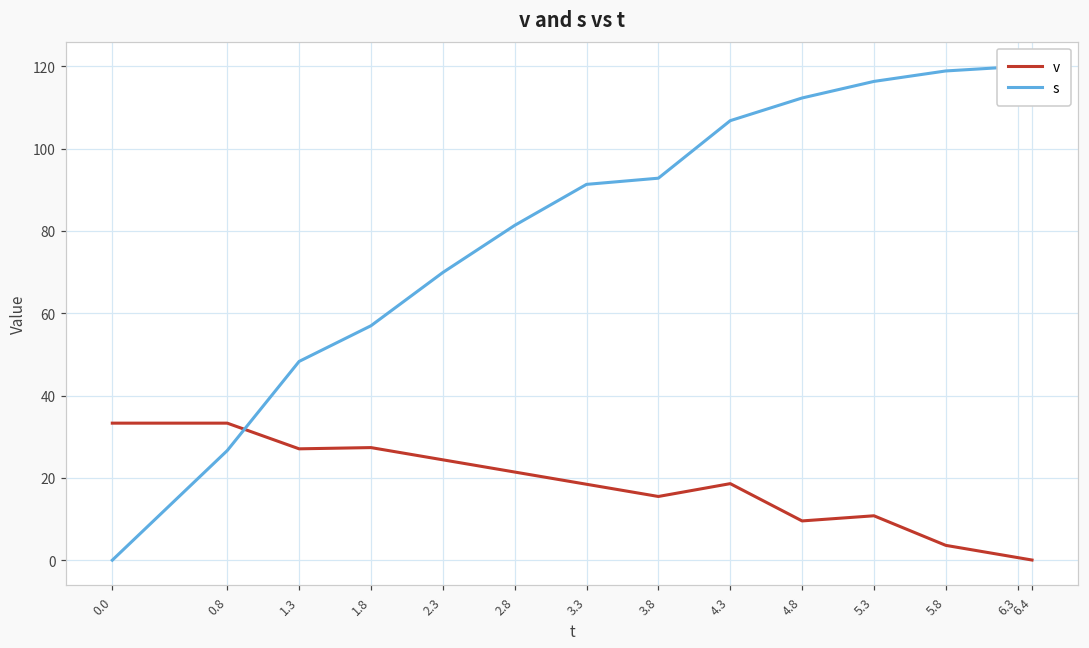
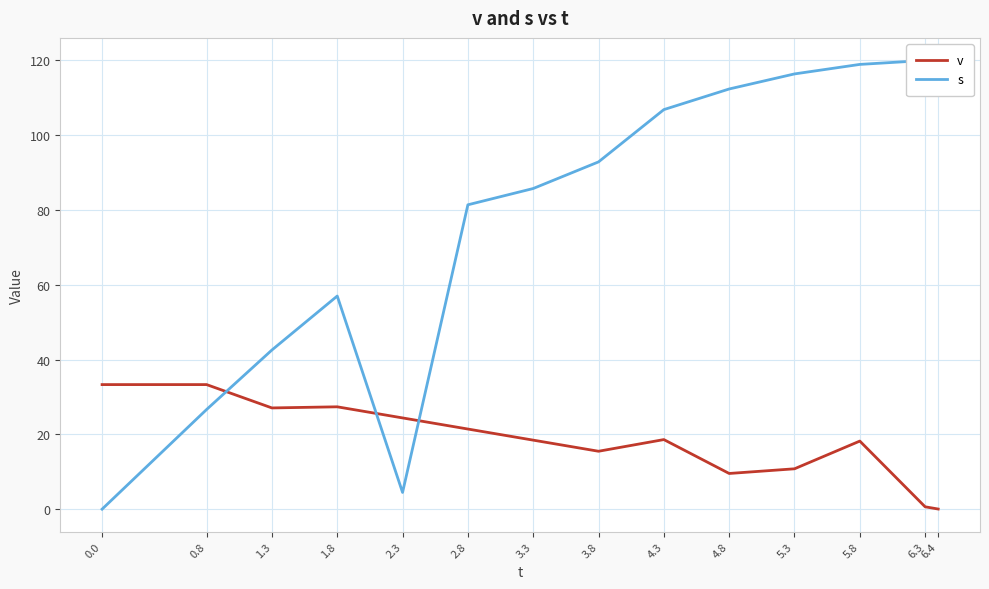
s, 1.3: 48 -> 43
s, 2.3: 70 -> 4
s, 3.3: 91 -> 86
v, 5.8: 4 -> 18
